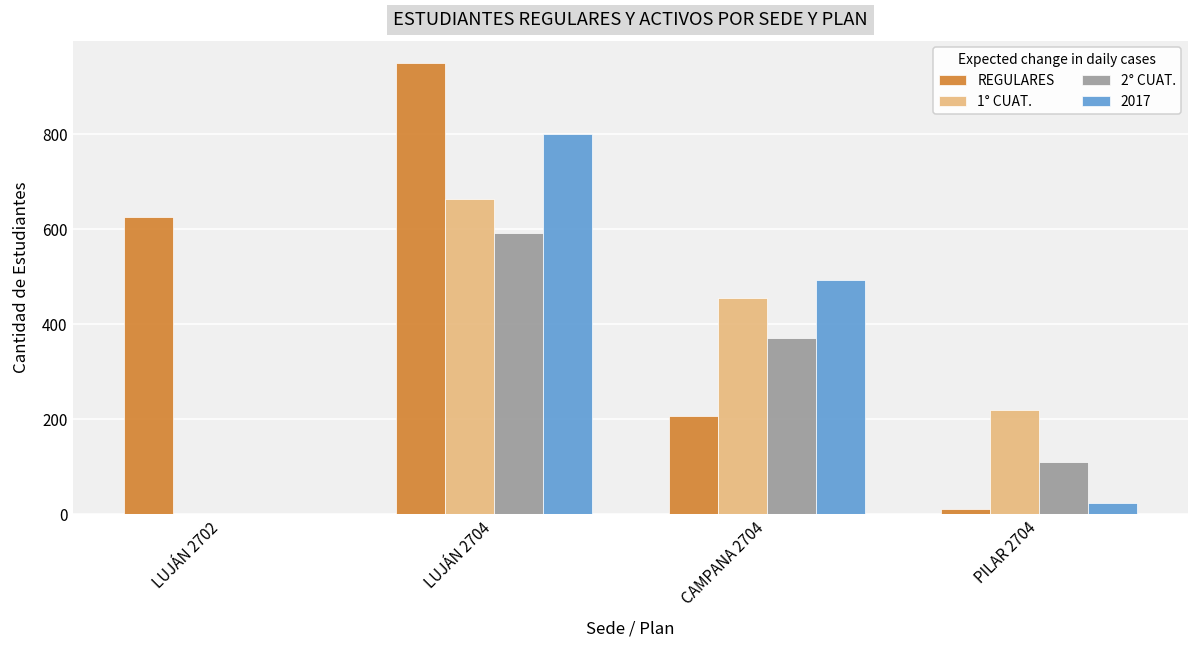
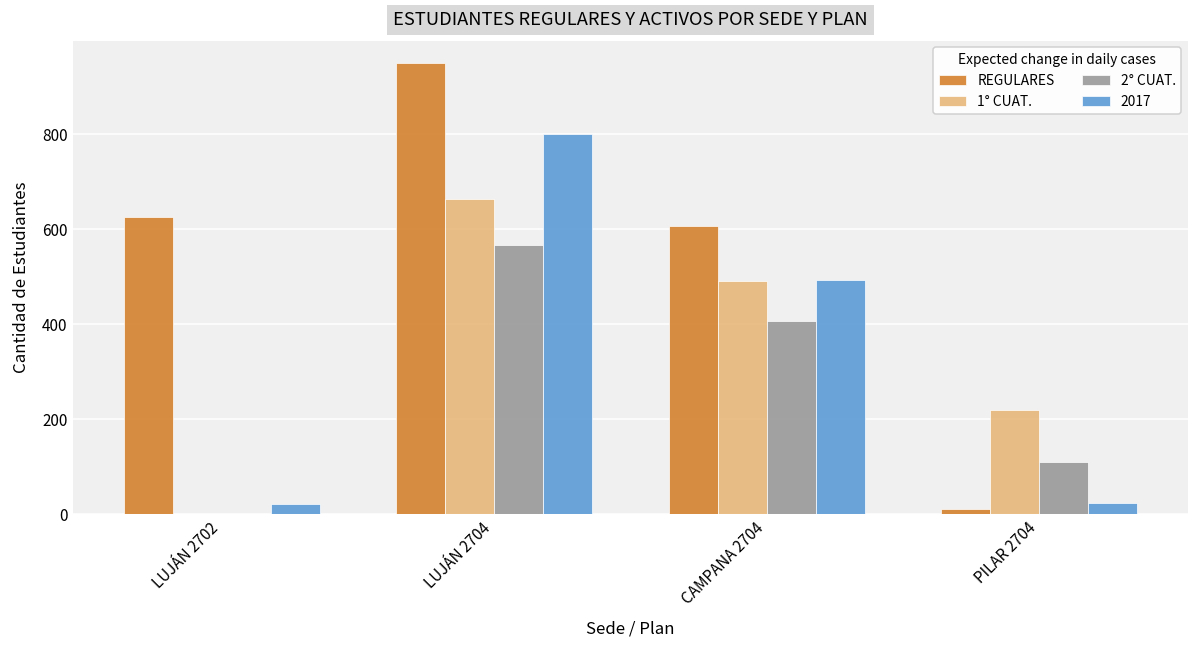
2017, LUJÁN 2702: 0 -> 20
2° CUAT., LUJÁN 2704: 590 -> 570
REGULARES, CAMPANA 2704: 210 -> 610
1° CUAT., CAMPANA 2704: 460 -> 490
2° CUAT., CAMPANA 2704: 370 -> 410
